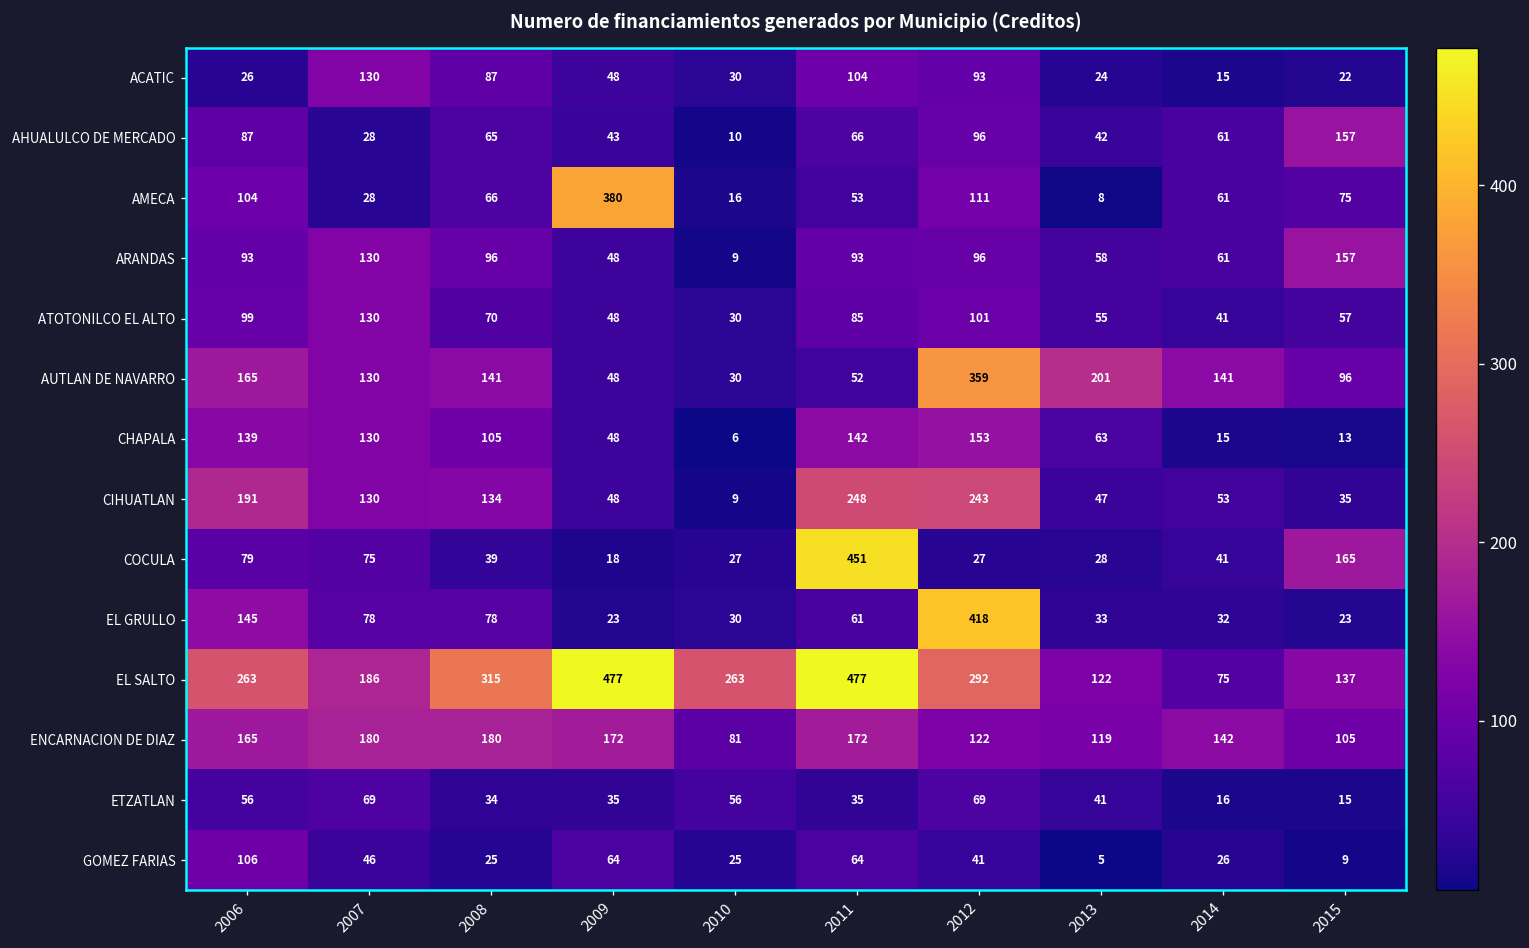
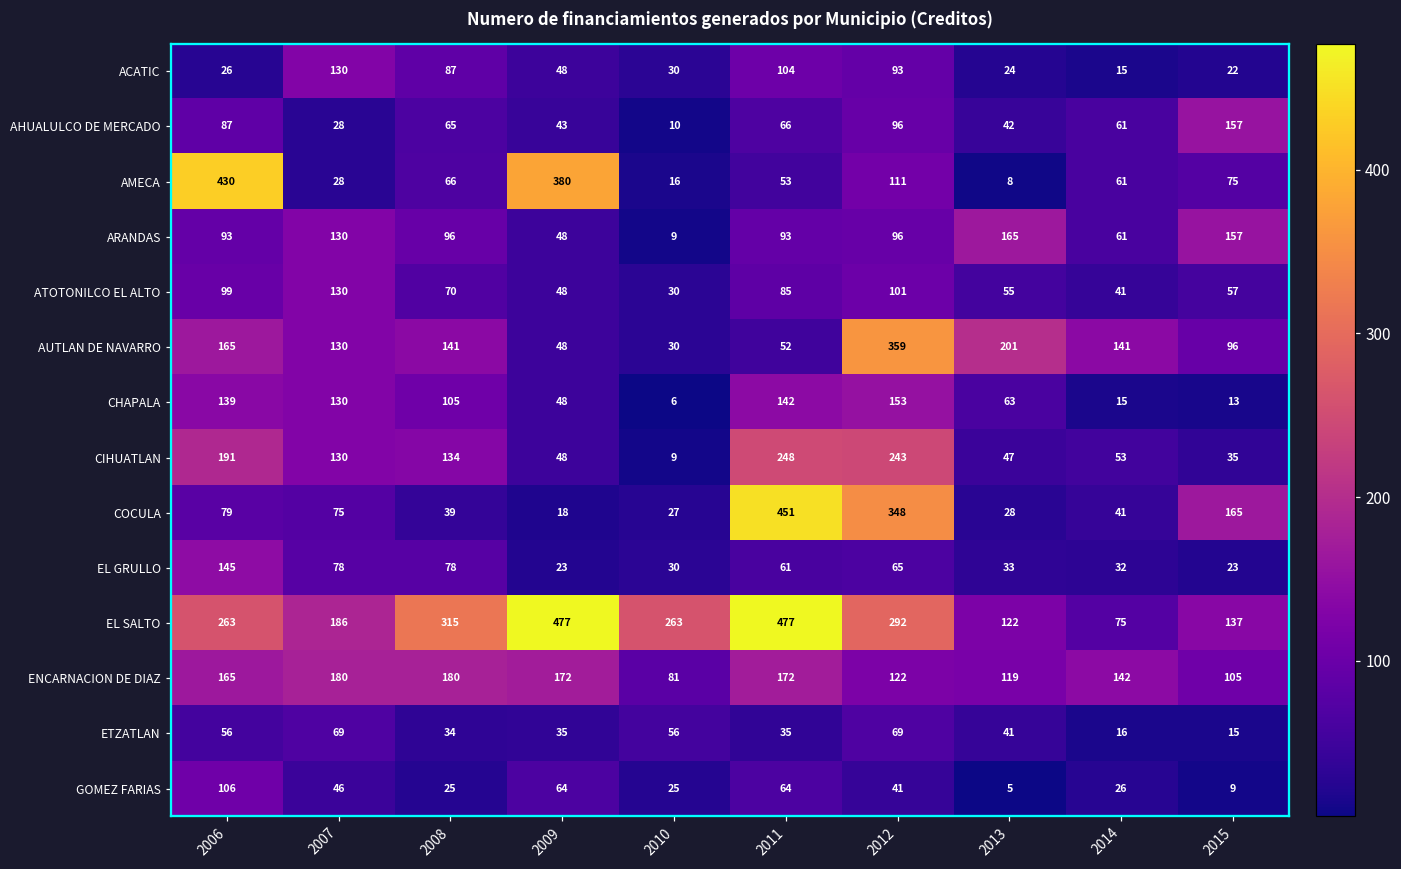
AMECA, 2006: 104 -> 430
ARANDAS, 2013: 58 -> 165
COCULA, 2012: 27 -> 348
EL GRULLO, 2012: 418 -> 65
